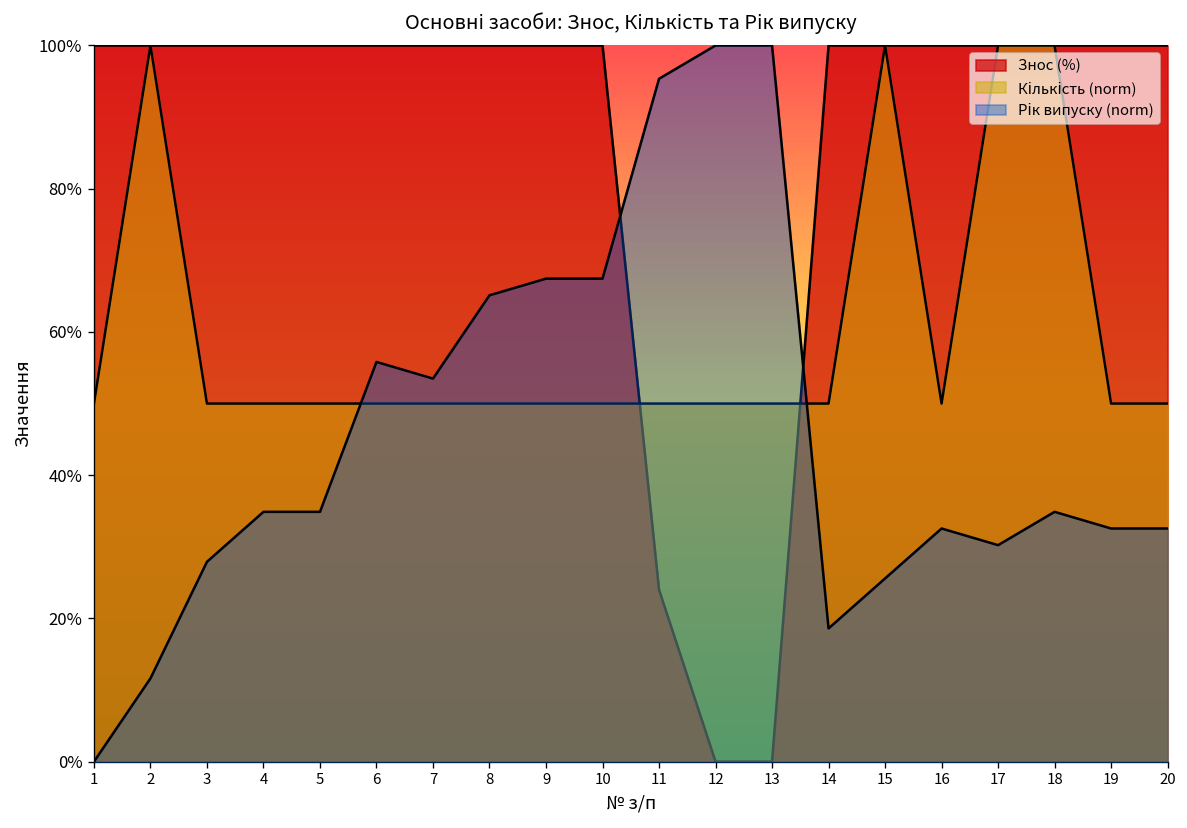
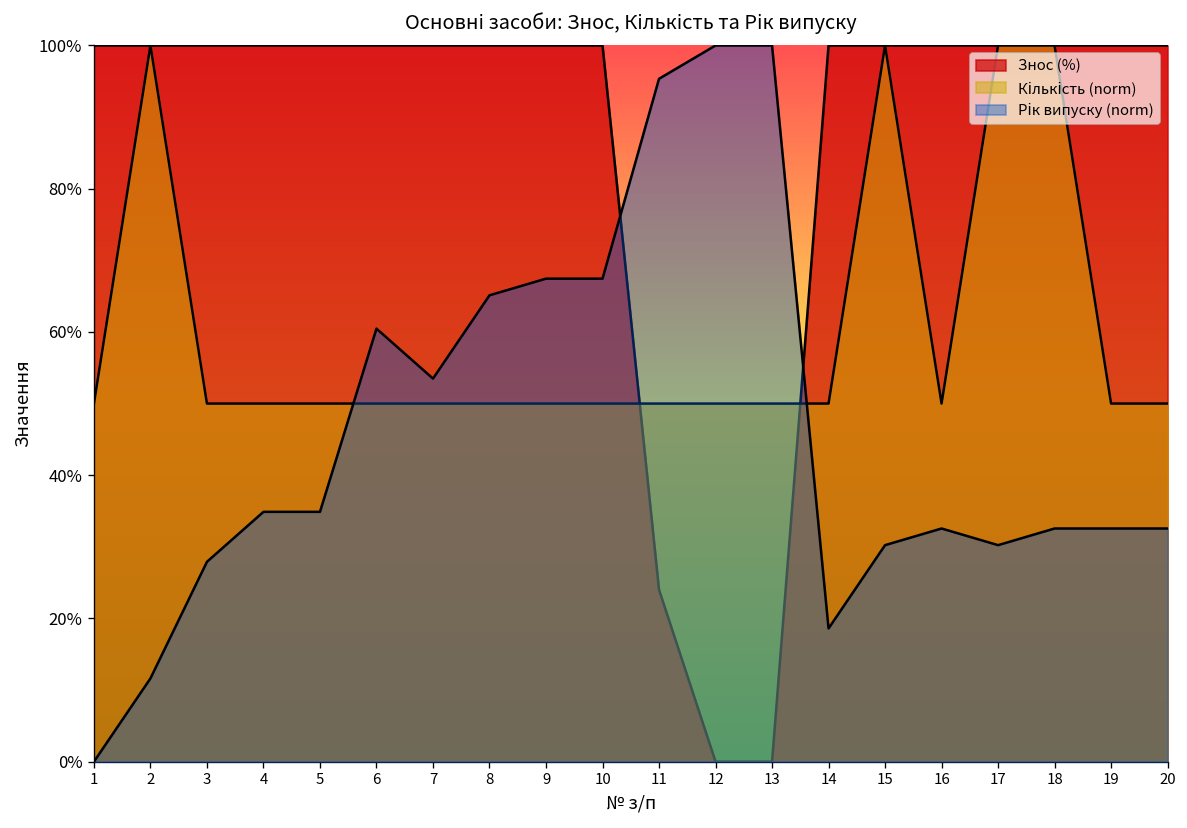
Рік випуску (norm), 6: 56% -> 60%
Рік випуску (norm), 15: 26% -> 30%
Рік випуску (norm), 18: 35% -> 33%
